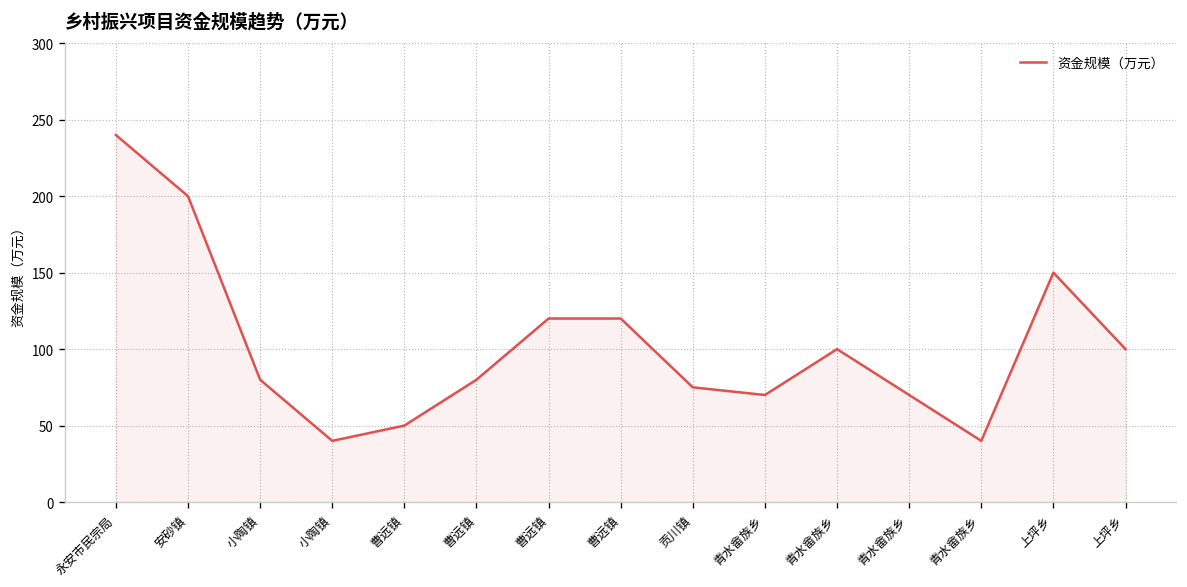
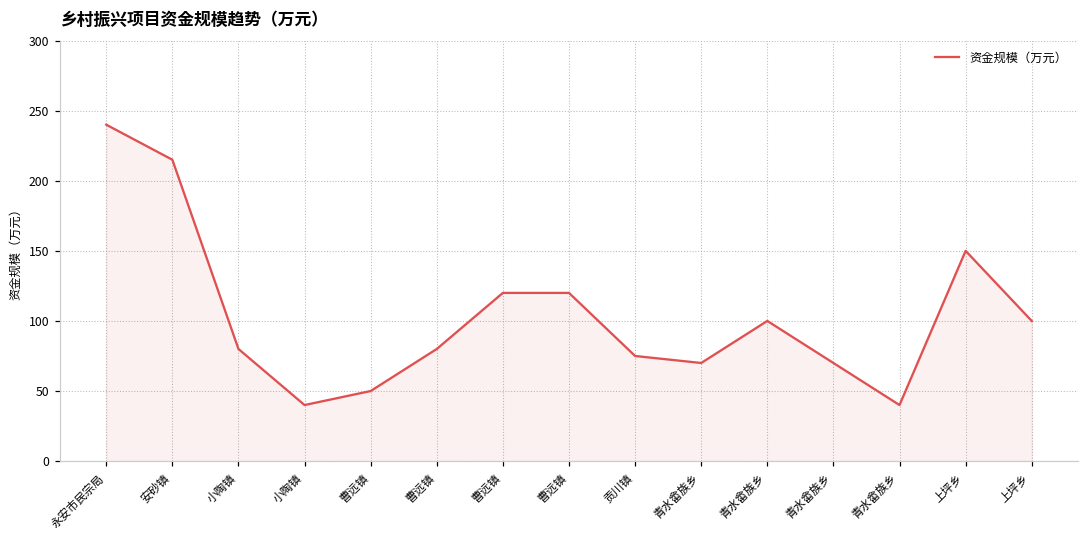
安砂镇: 200 -> 215
